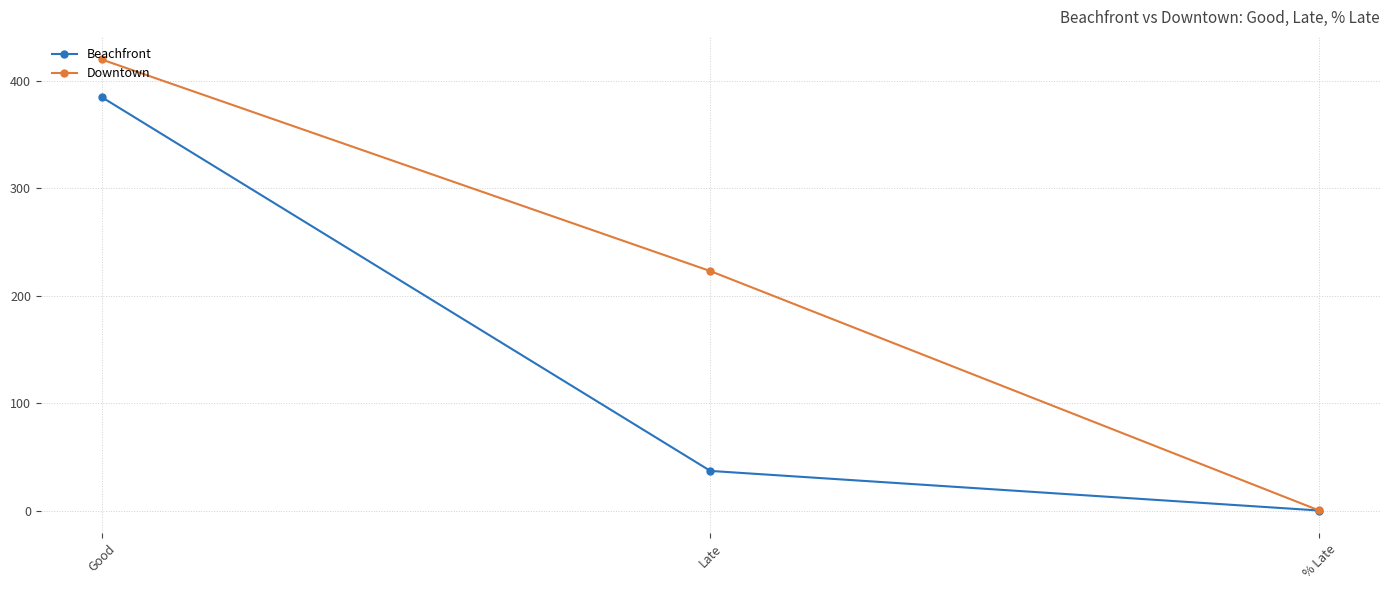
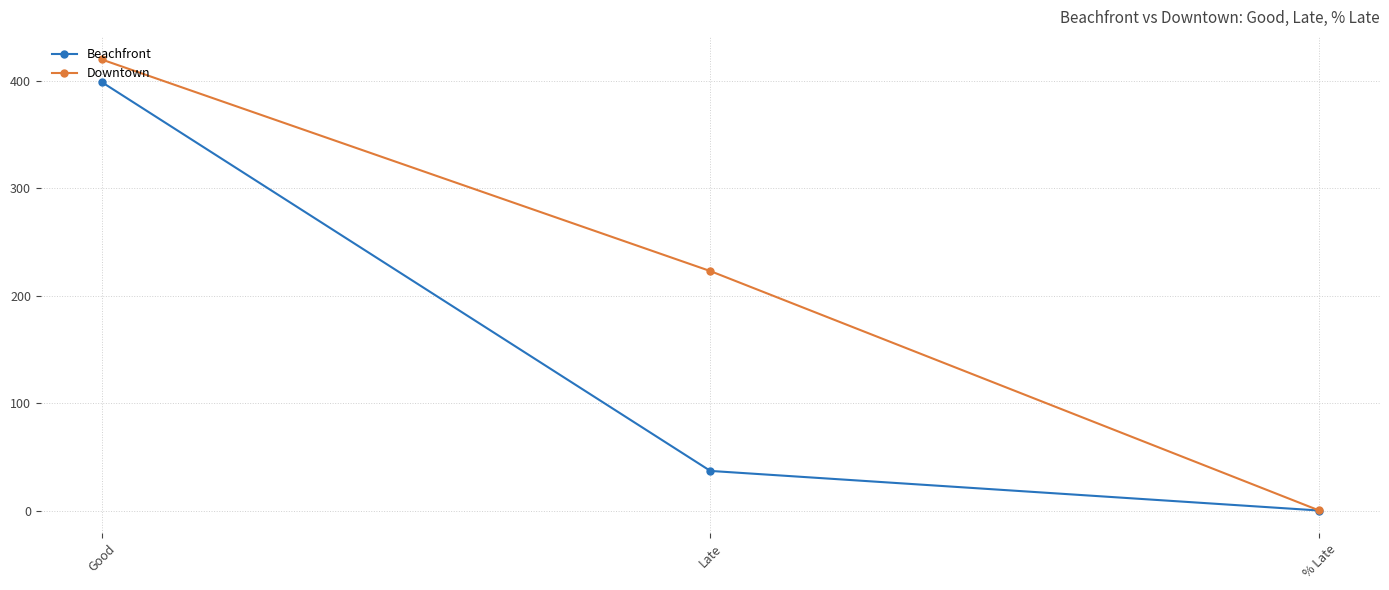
Beachfront, Good: 385 -> 399
